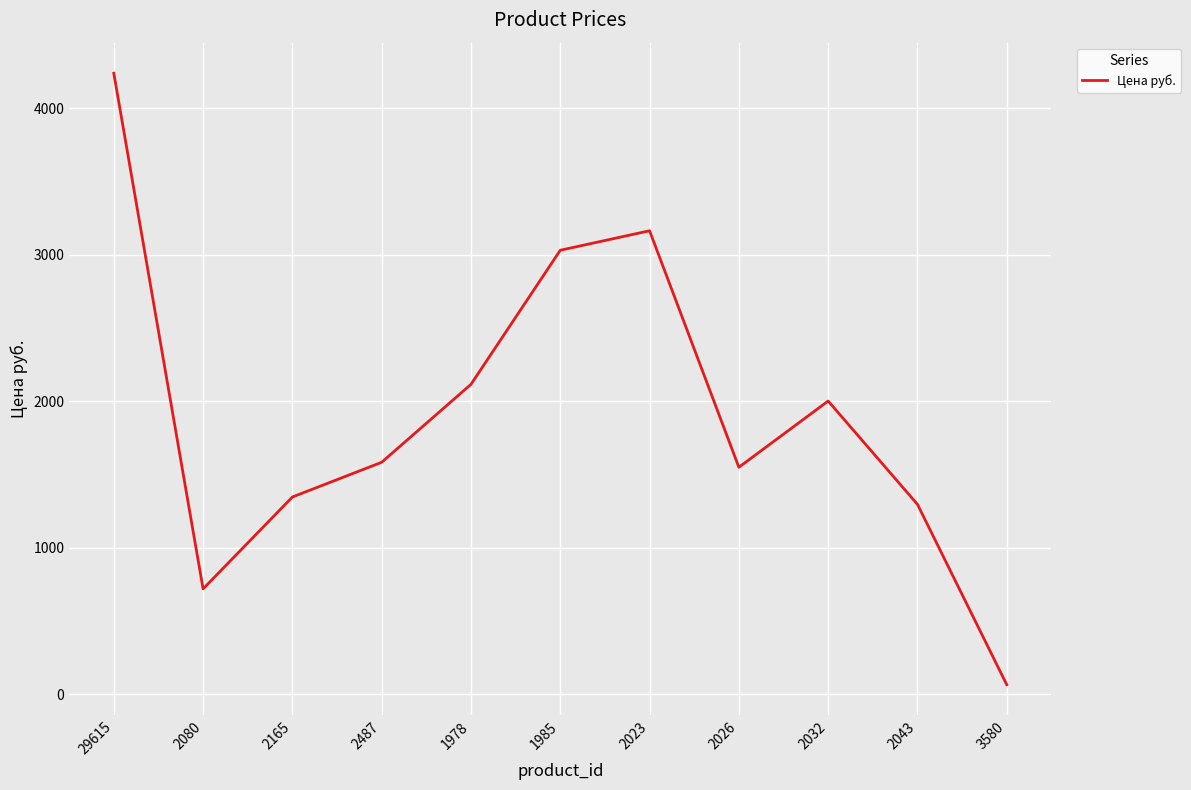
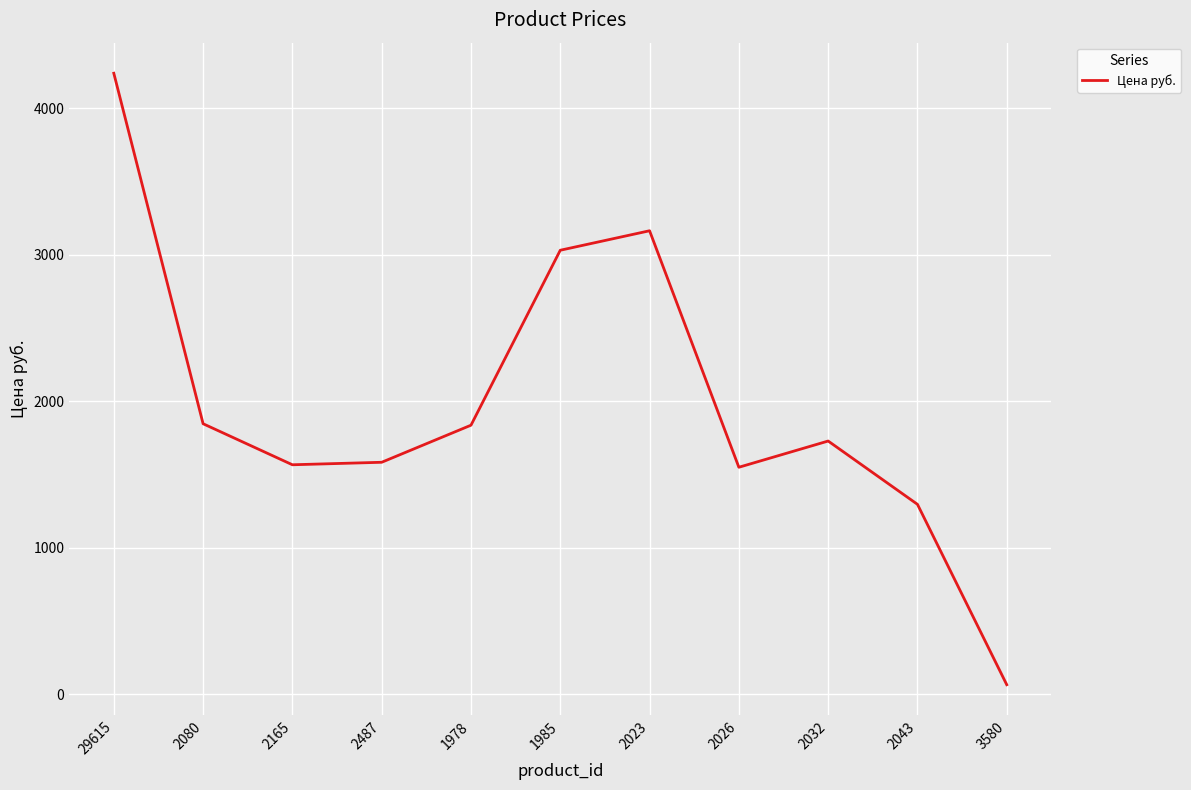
2080: 720 -> 1850
2165: 1350 -> 1570
1978: 2120 -> 1840
2032: 2000 -> 1730
